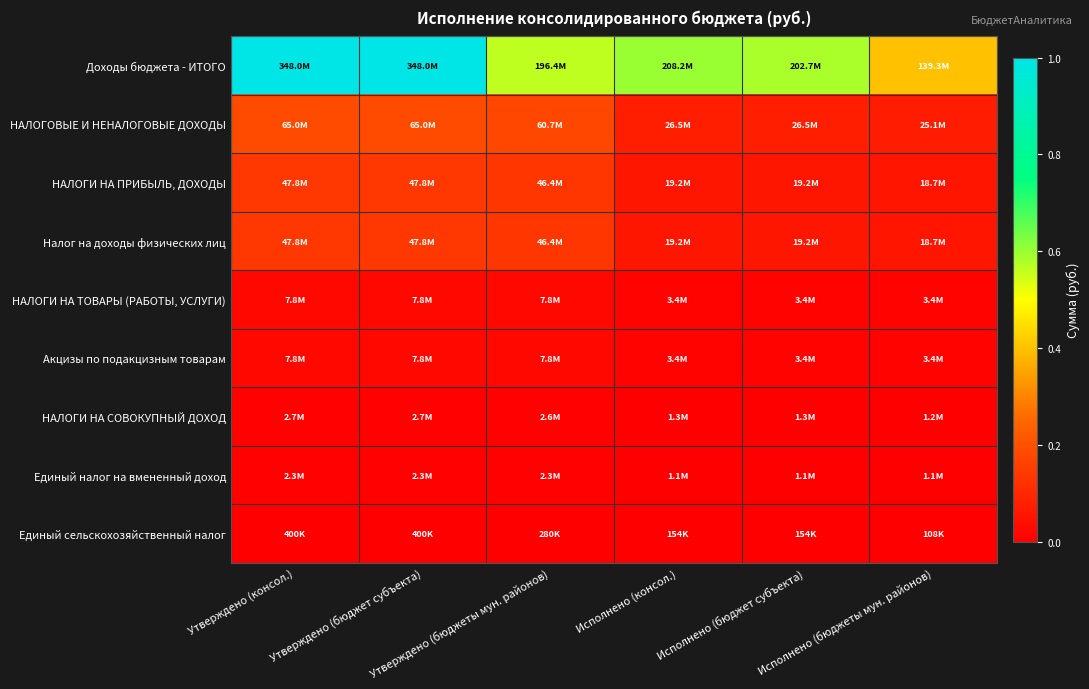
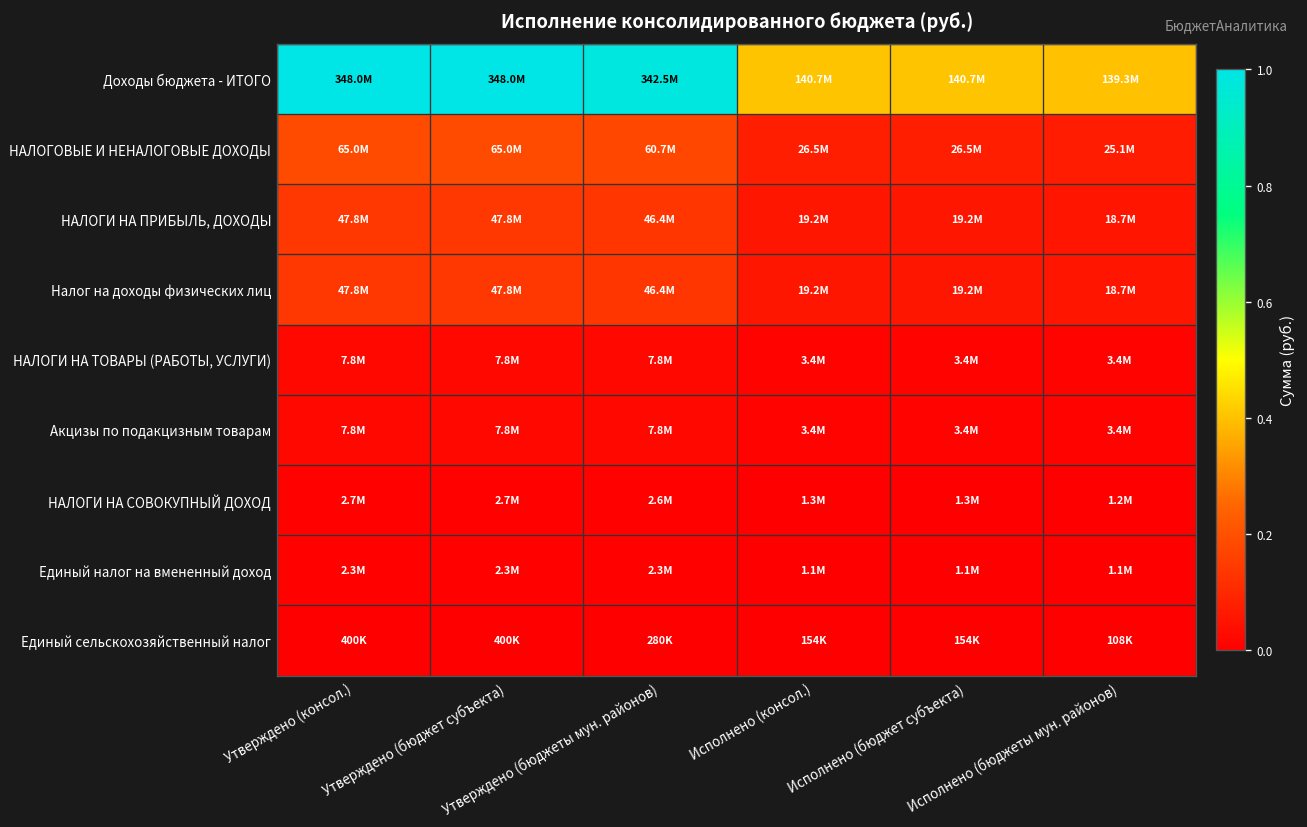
Доходы бюджета - ИТОГО, Утверждено (бюджеты мун. районов): 196.4M -> 342.5M
Доходы бюджета - ИТОГО, Исполнено (консол.): 208.2M -> 140.7M
Доходы бюджета - ИТОГО, Исполнено (бюджет субъекта): 202.7M -> 140.7M
